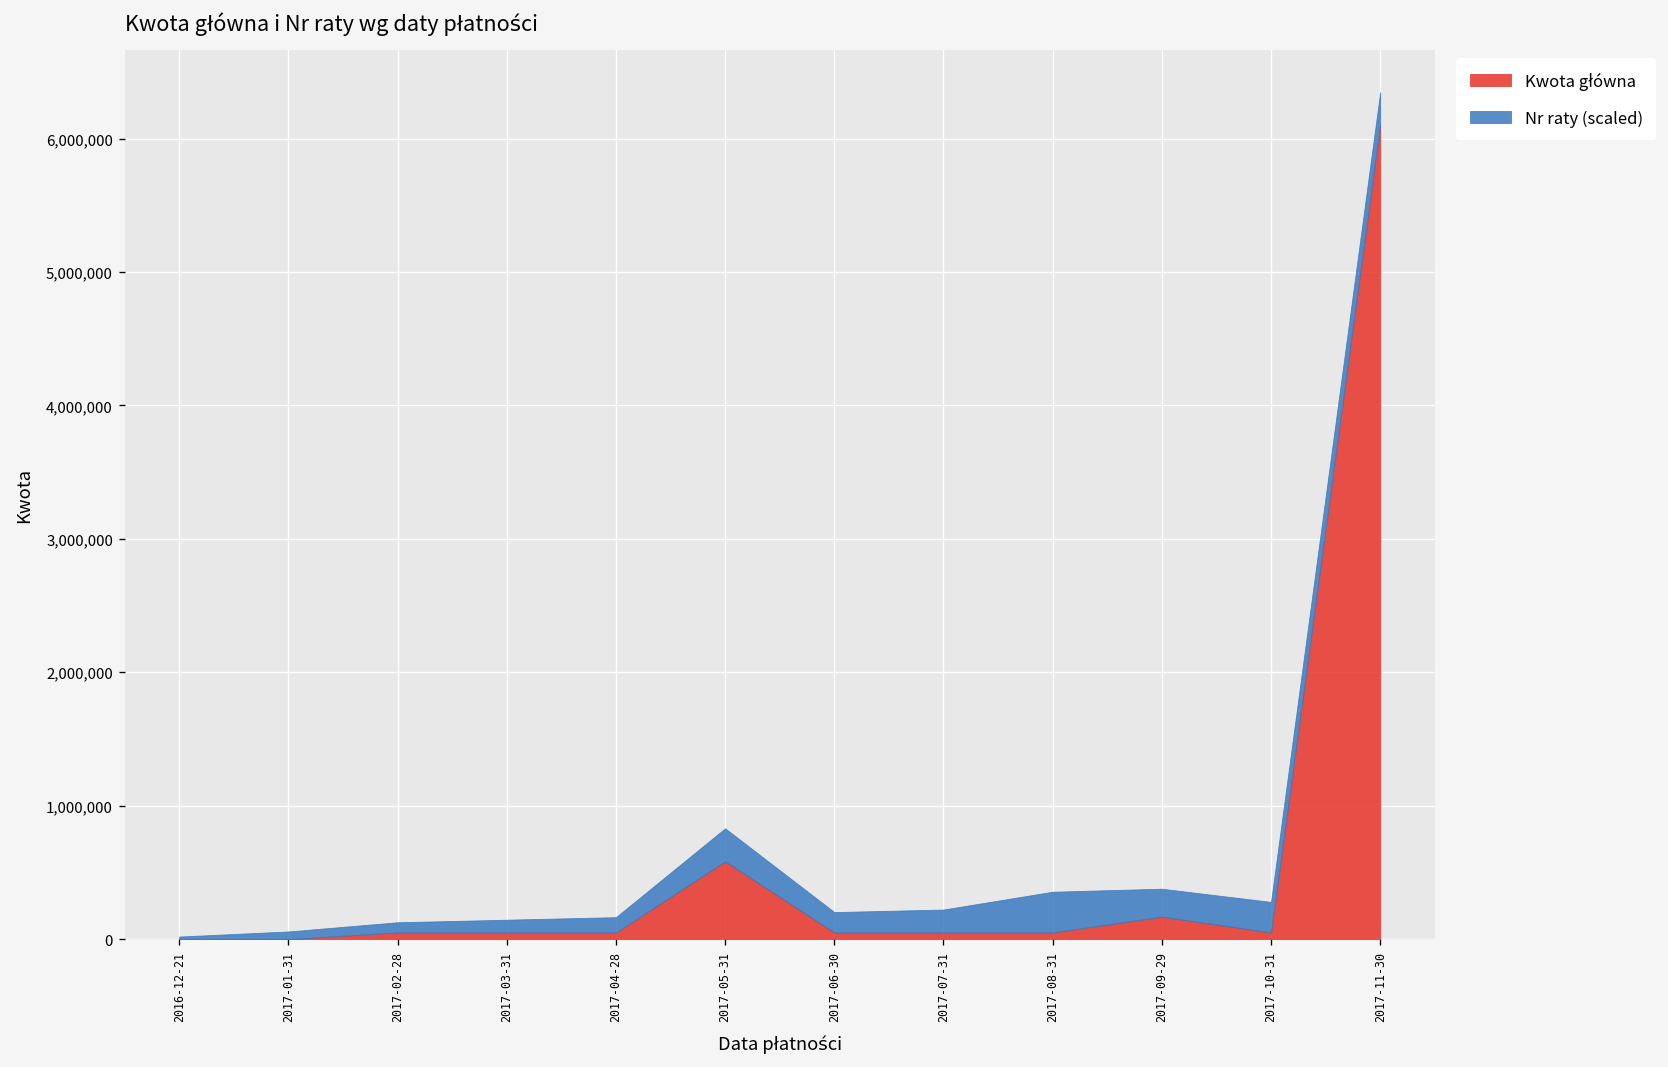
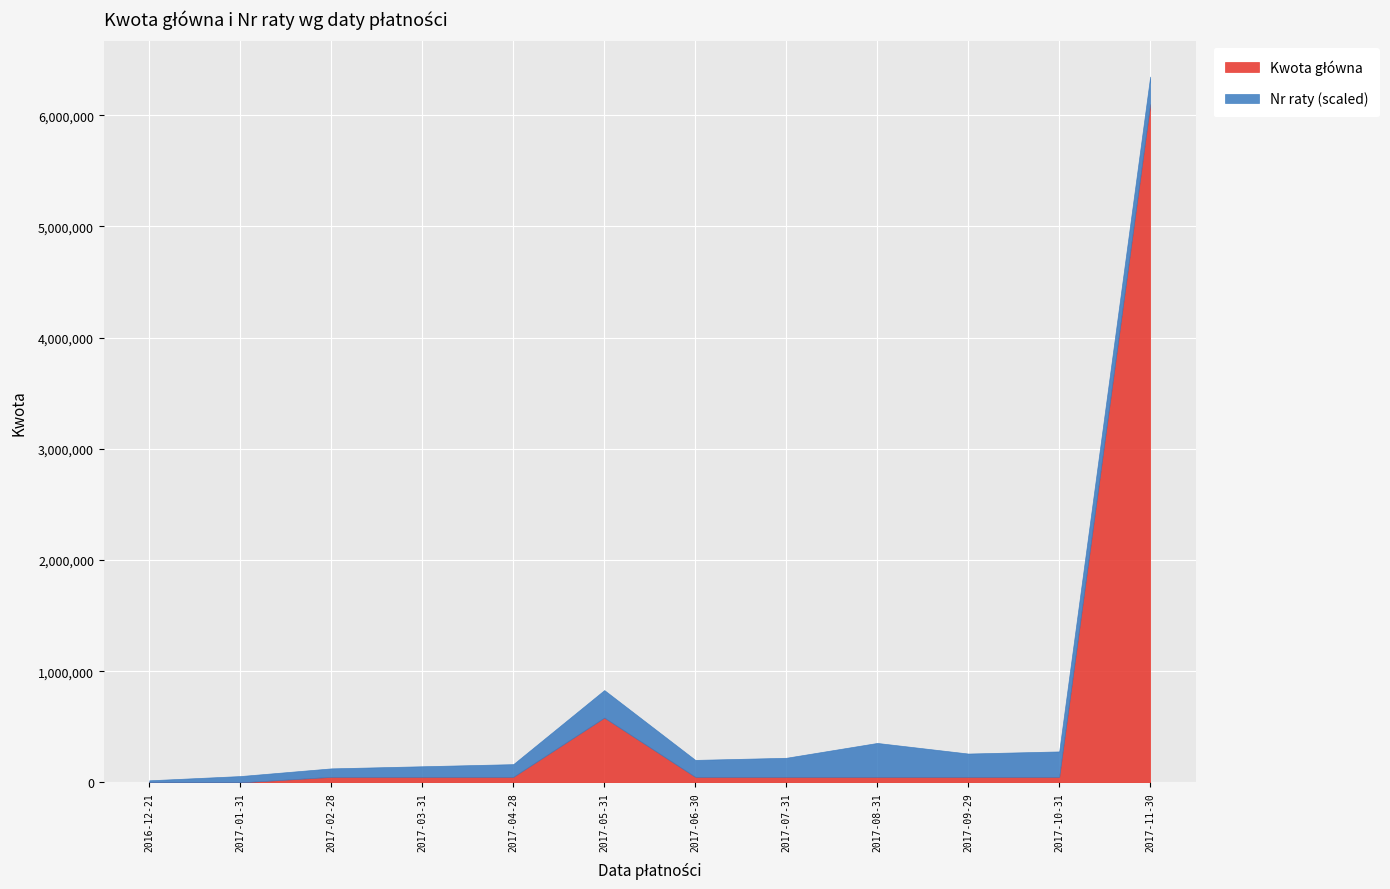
Kwota główna, 2017-09-29: 170,000 -> 50,000
